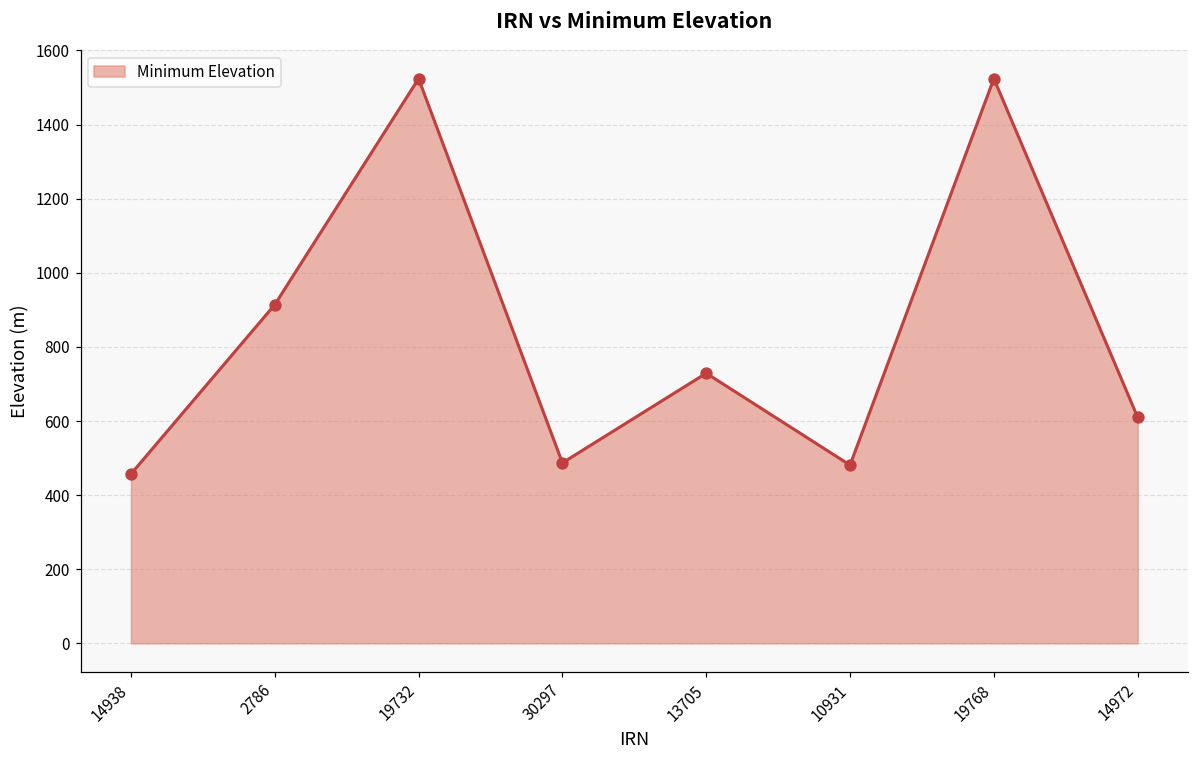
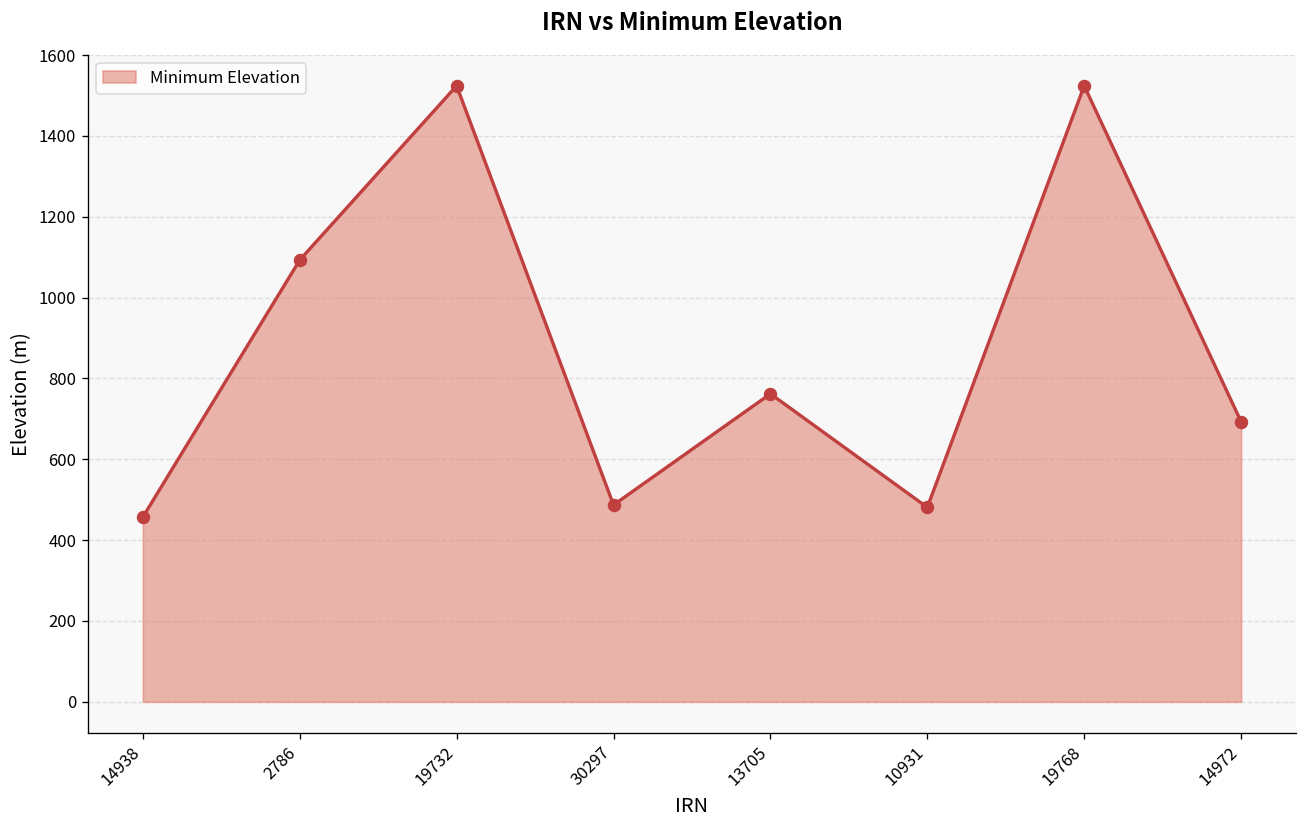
2786: 910 -> 1090
13705: 730 -> 760
14972: 610 -> 690
